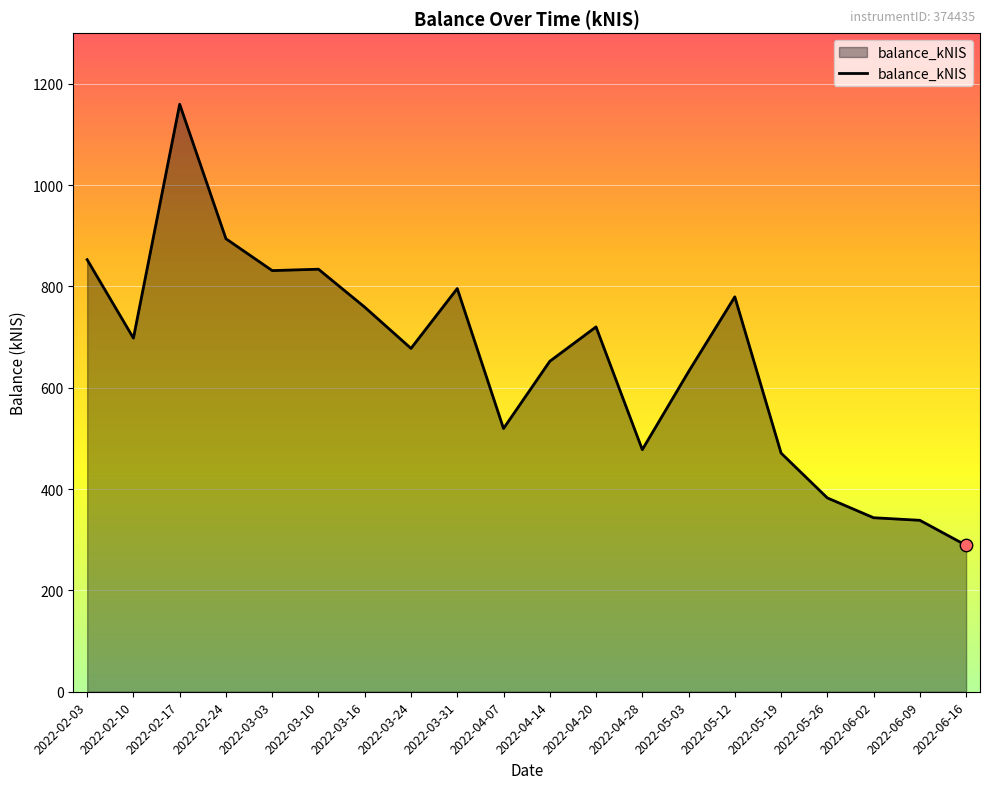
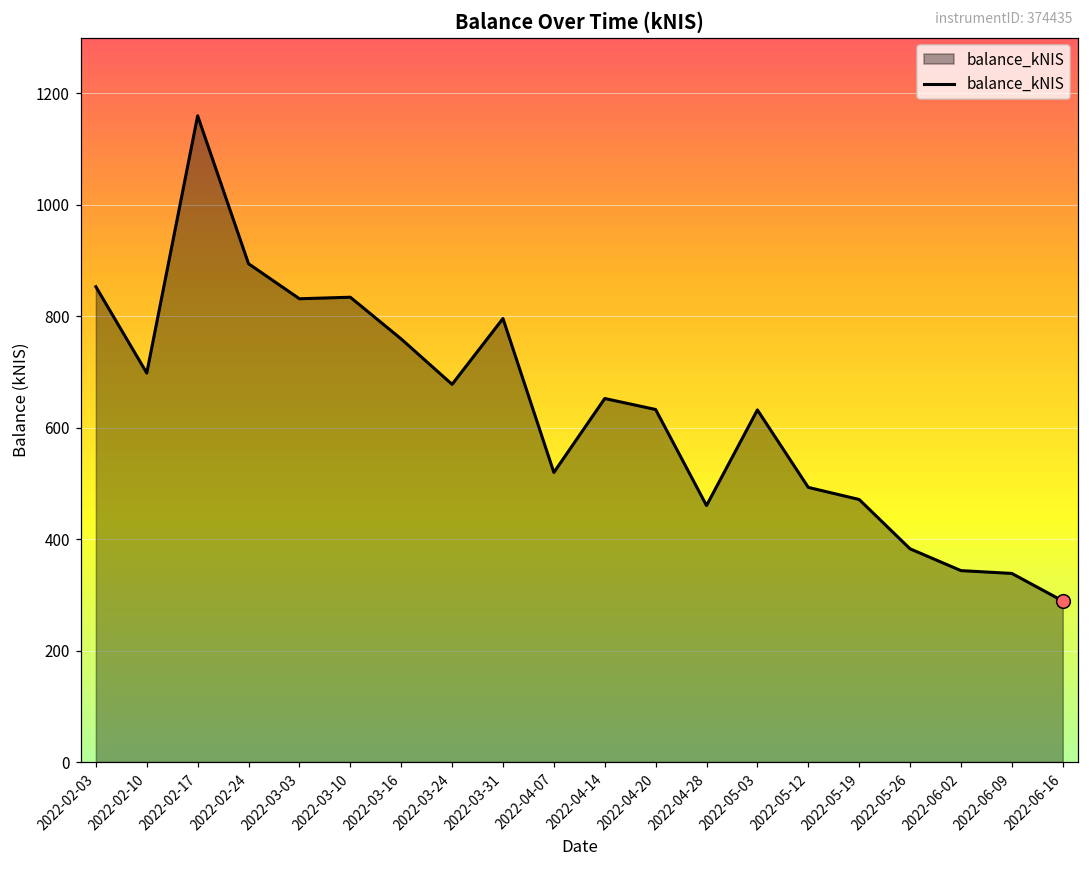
balance_kNIS, 2022-04-20: 720 -> 630
balance_kNIS, 2022-04-28: 480 -> 460
balance_kNIS, 2022-05-12: 780 -> 490
